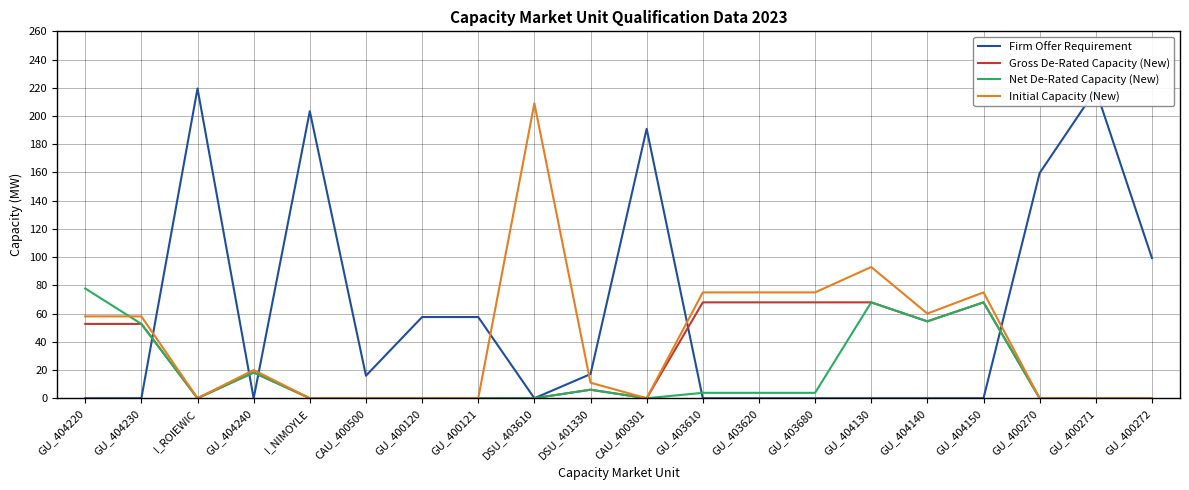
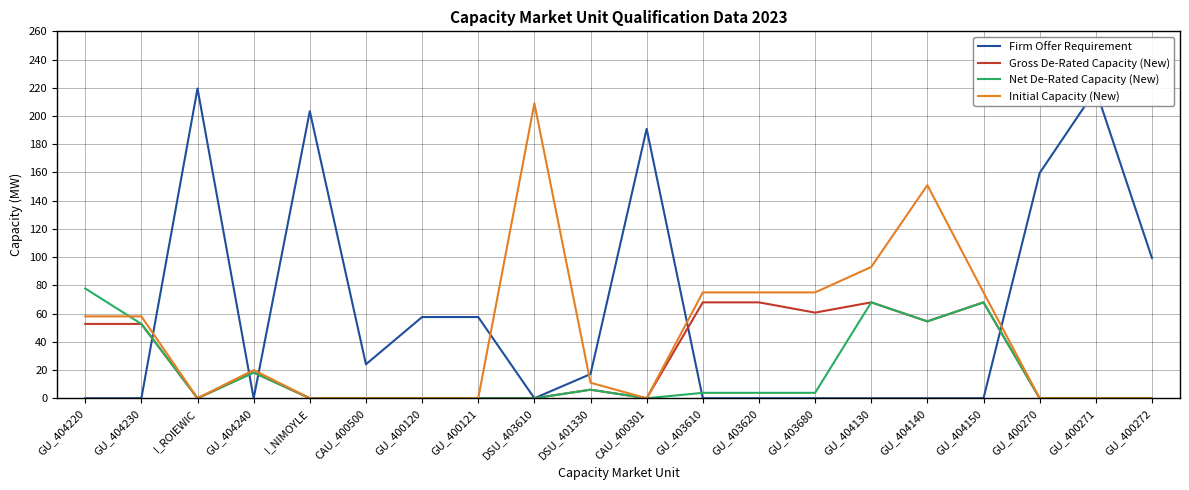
Firm Offer Requirement, CAU_400500: 16 -> 24
Gross De-Rated Capacity (New), GU_403680: 68 -> 61
Initial Capacity (New), GU_404140: 60 -> 151
